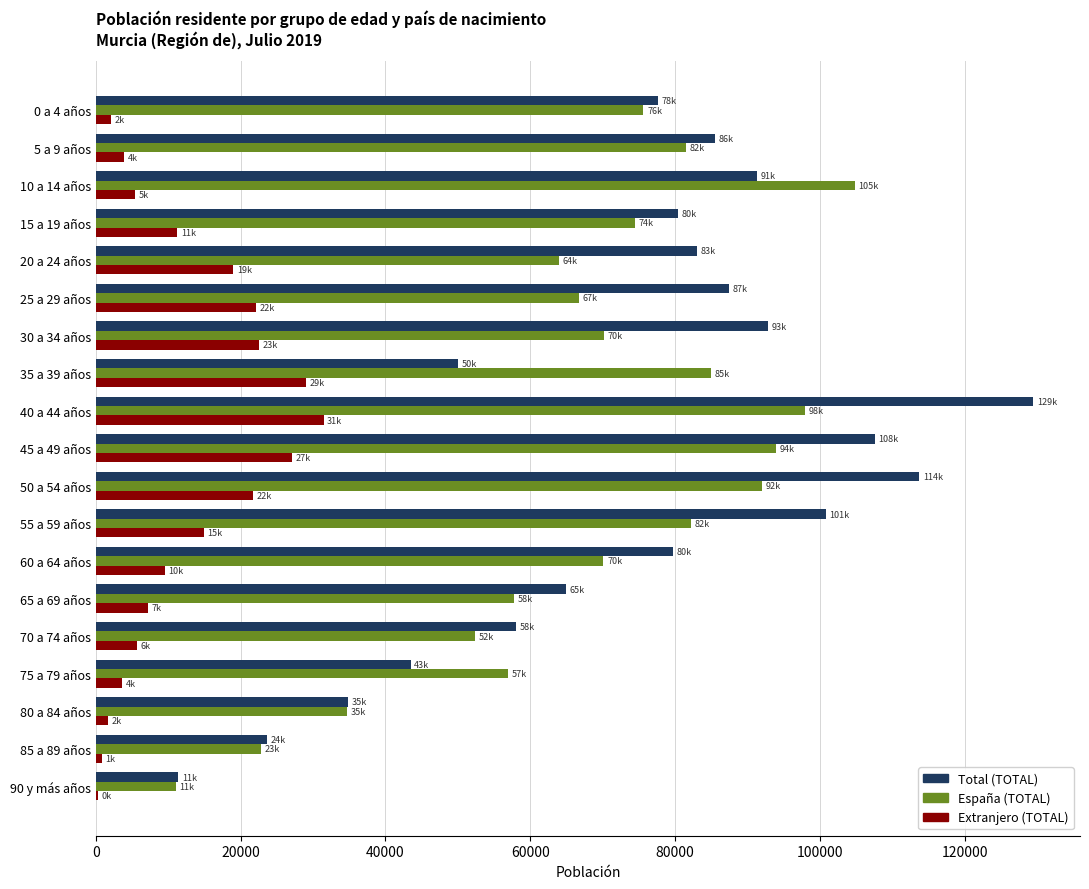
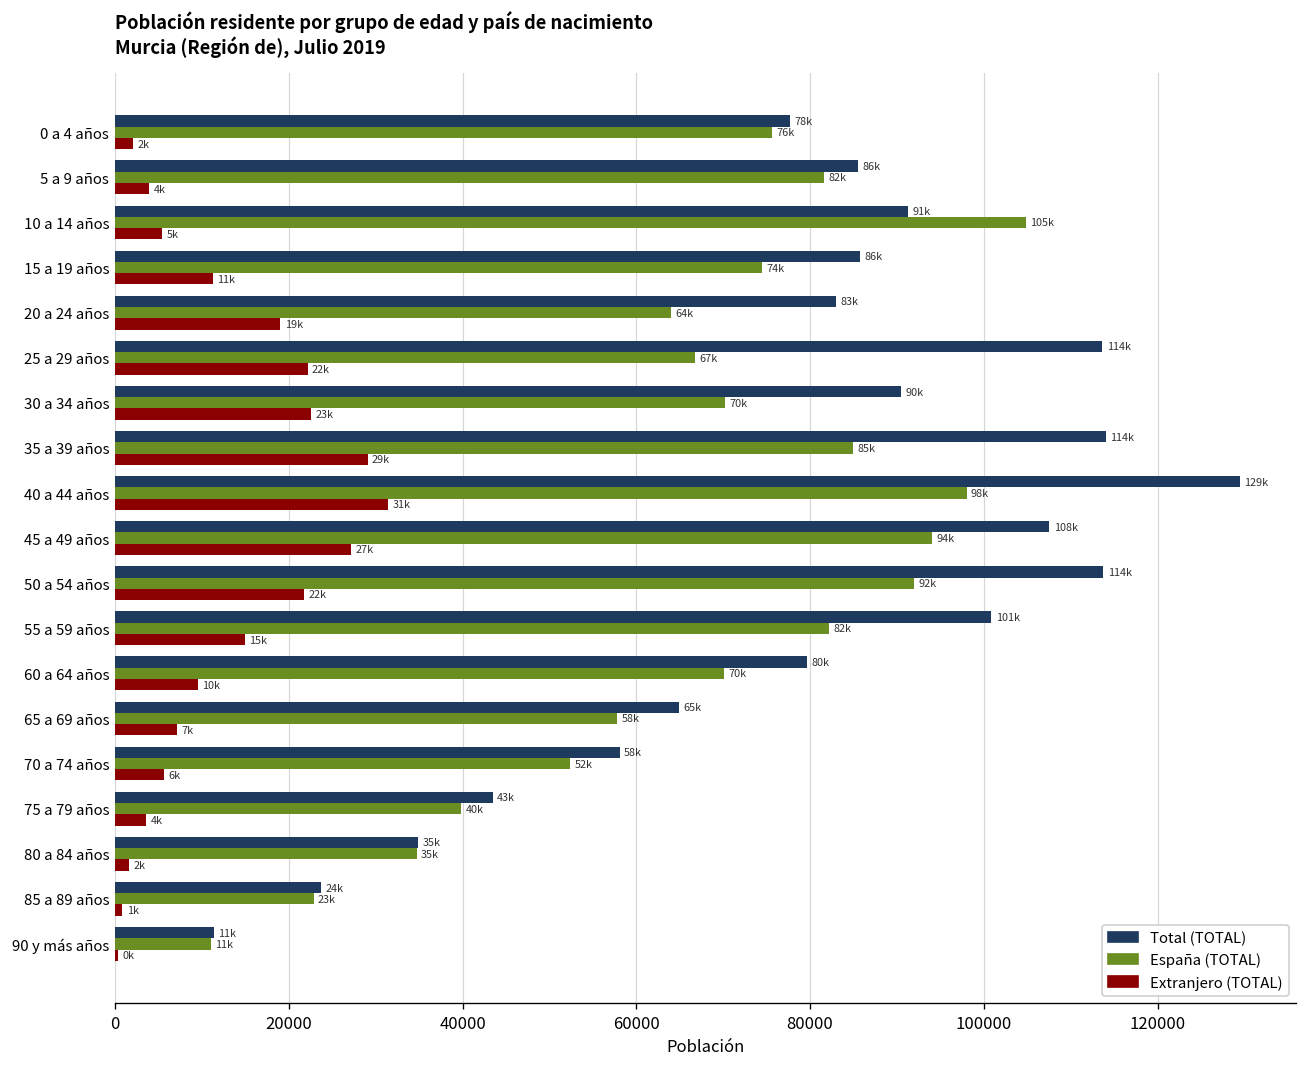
Total (TOTAL), 15 a 19 años: 80k -> 86k
Total (TOTAL), 25 a 29 años: 87k -> 114k
Total (TOTAL), 30 a 34 años: 93k -> 90k
Total (TOTAL), 35 a 39 años: 50k -> 114k
España (TOTAL), 75 a 79 años: 57k -> 40k
